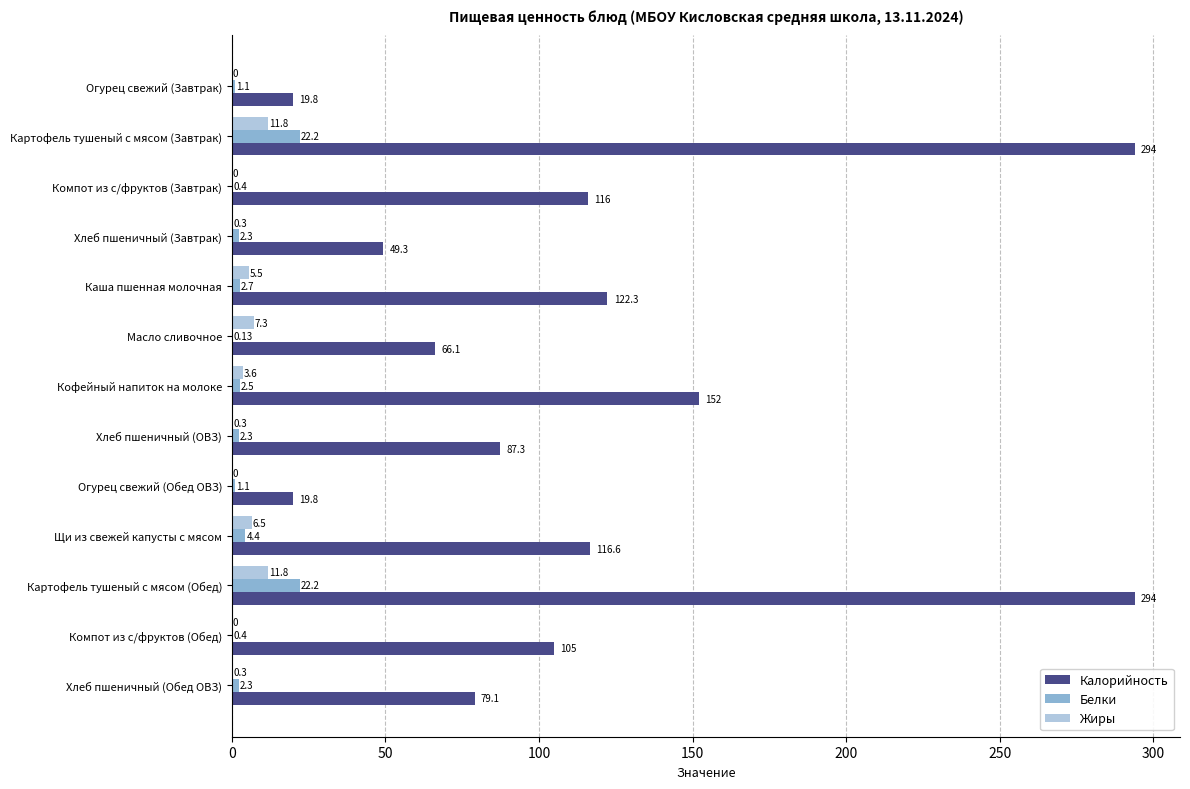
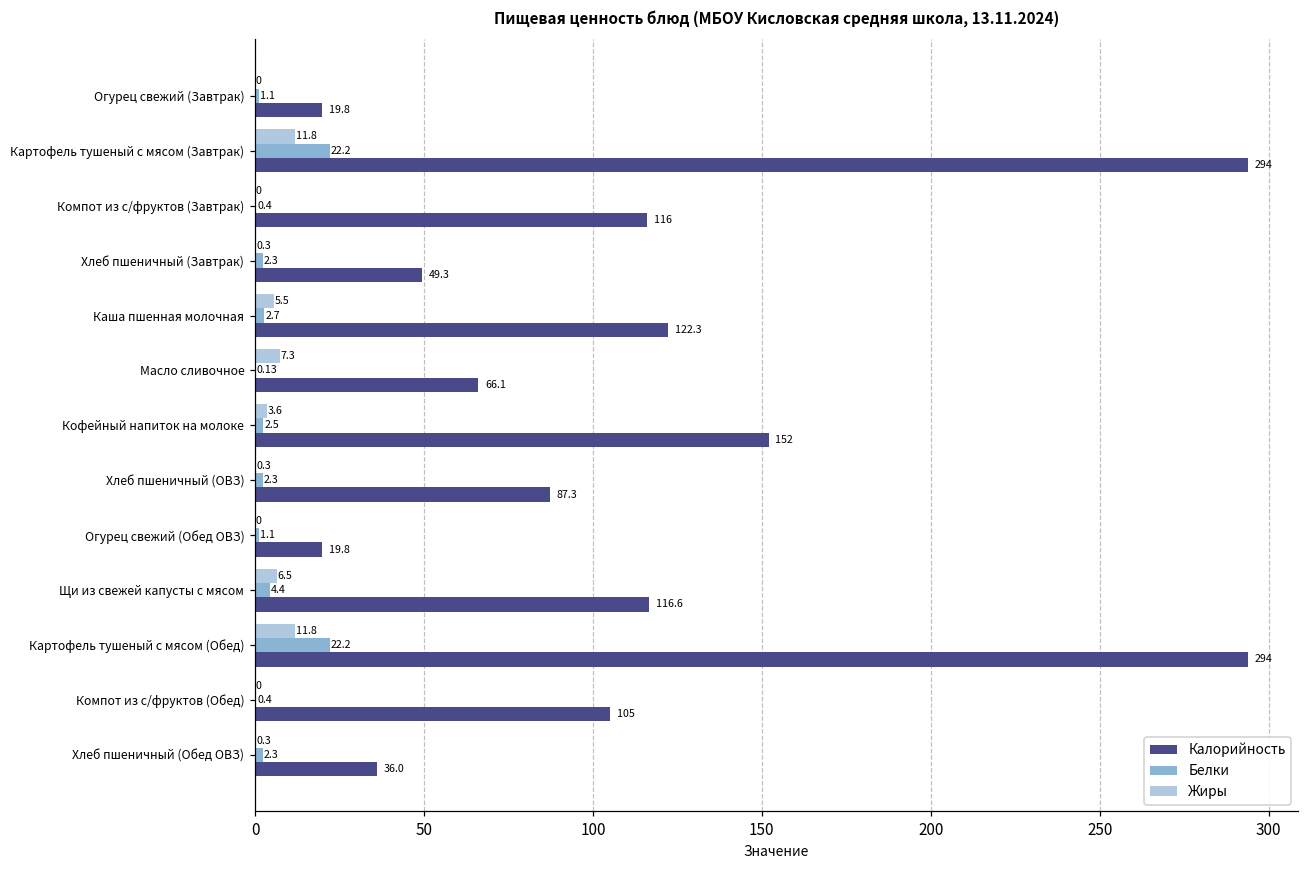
Калорийность, Хлеб пшеничный (Обед ОВЗ): 79.1 -> 36.0
